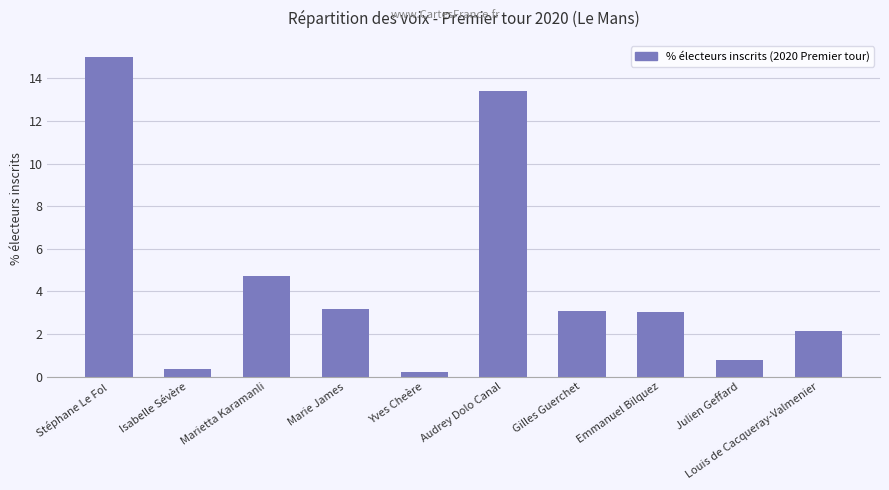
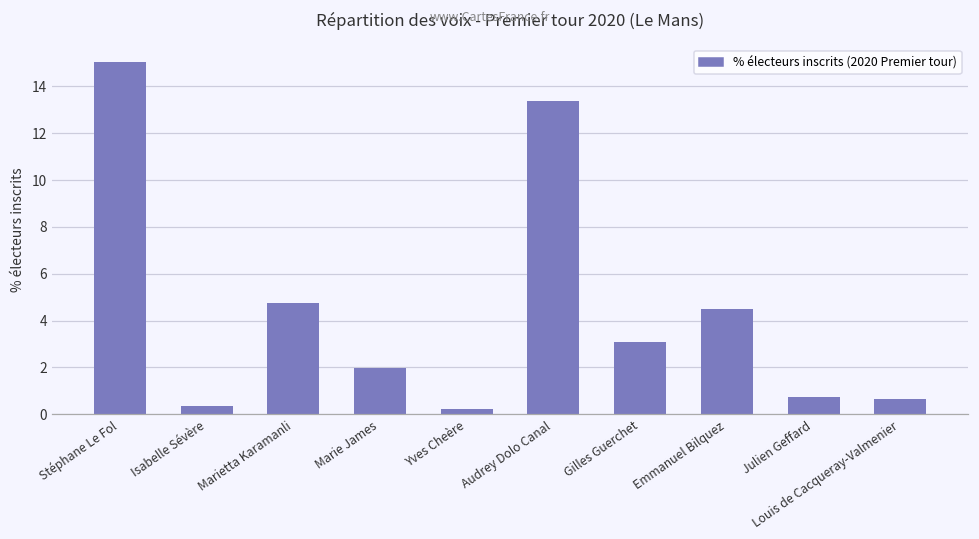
Marie James: 3.2 -> 2.0
Emmanuel Bilquez: 3.1 -> 4.5
Louis de Cacqueray-Valmenier: 2.2 -> 0.7
